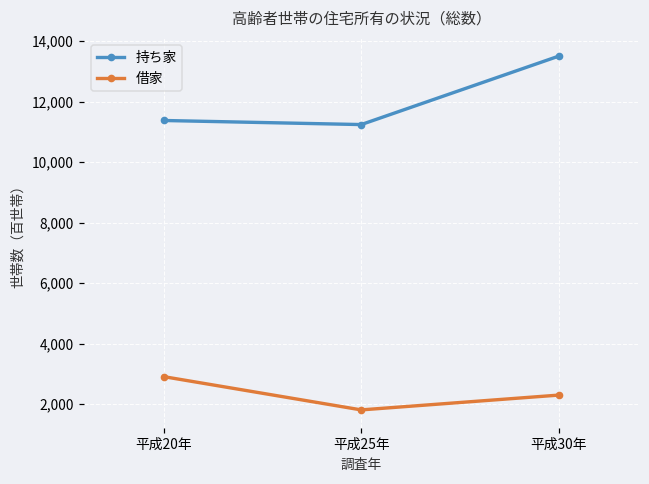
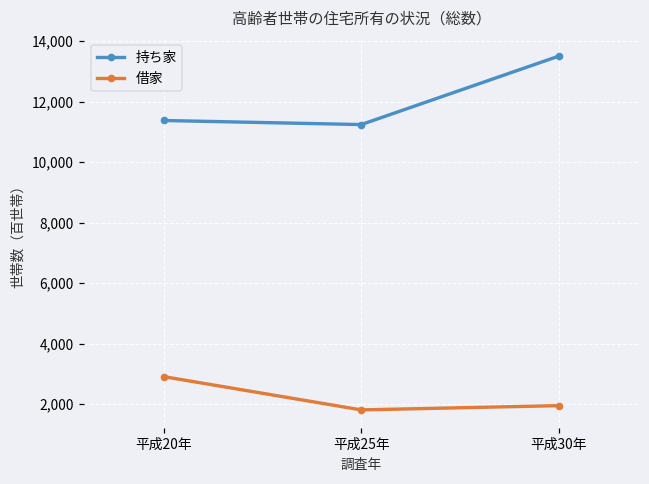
借家, 平成30年: 2,300 -> 2,000
